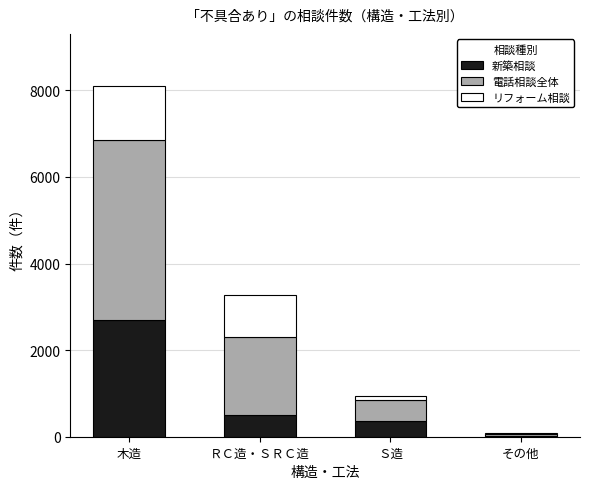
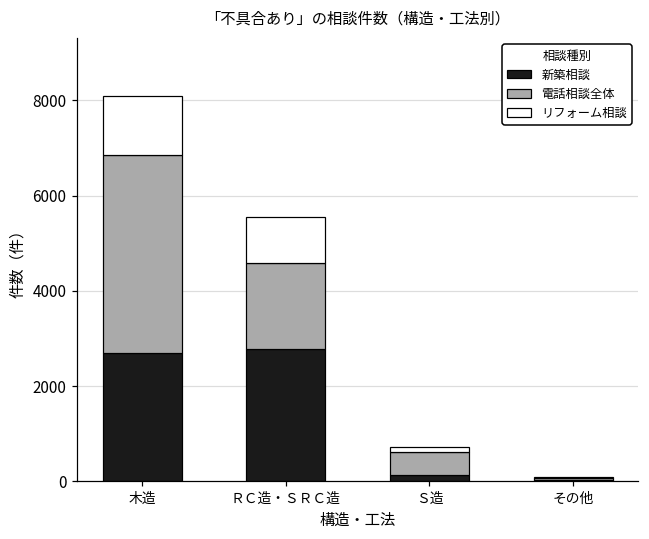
新築相談, ＲＣ造・ＳＲＣ造: 500 -> 2800
新築相談, Ｓ造: 400 -> 100
